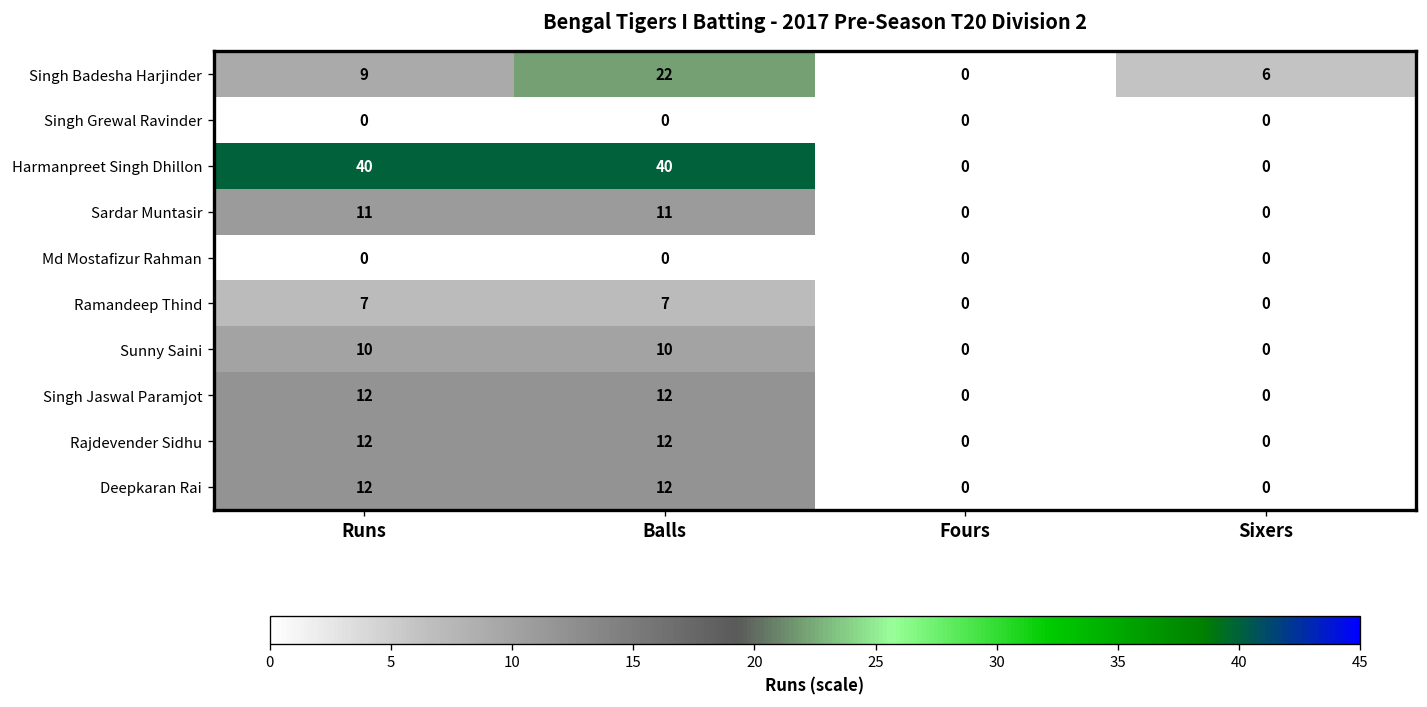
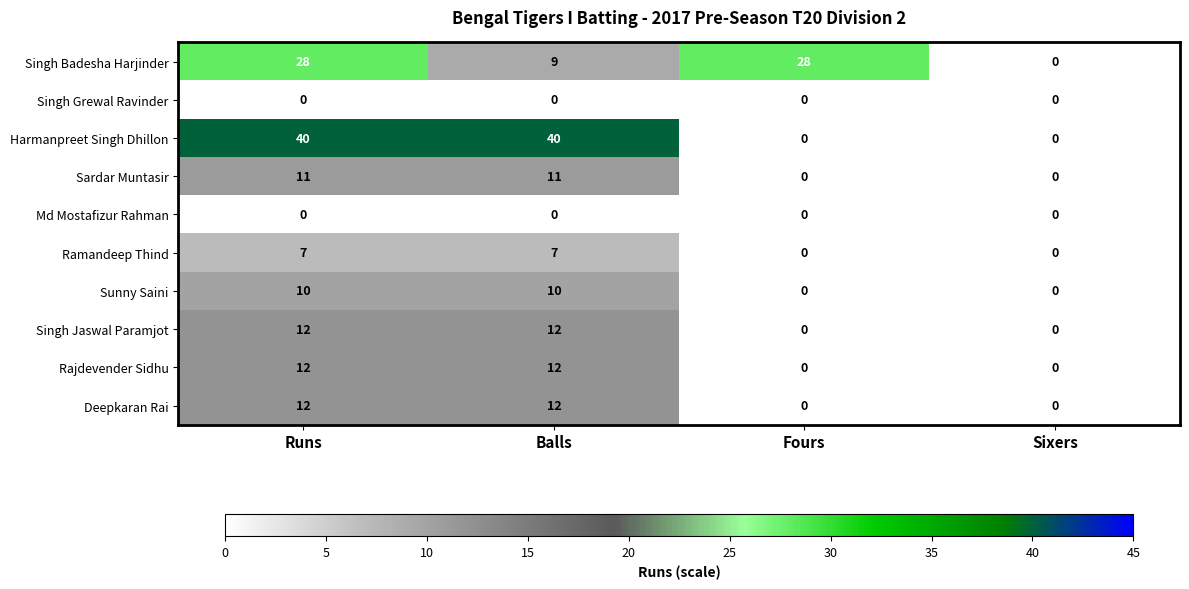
Singh Badesha Harjinder, Runs: 9 -> 28
Singh Badesha Harjinder, Balls: 22 -> 9
Singh Badesha Harjinder, Fours: 0 -> 28
Singh Badesha Harjinder, Sixers: 6 -> 0
